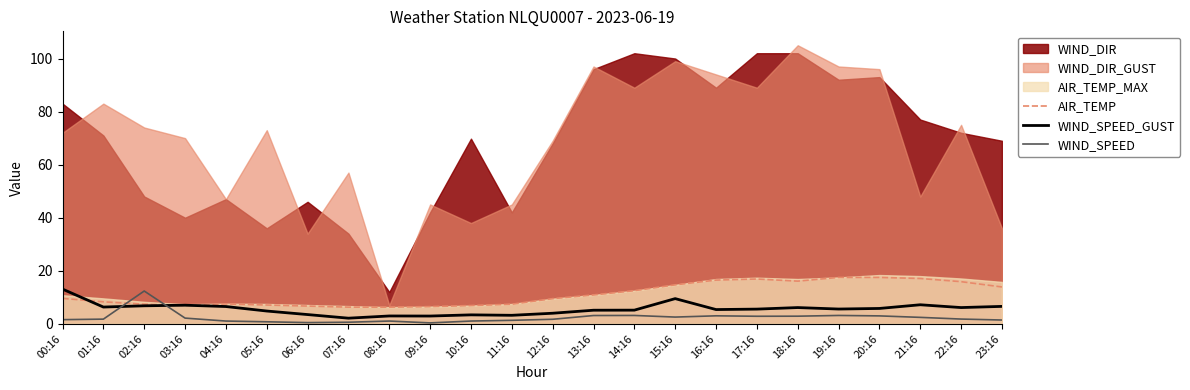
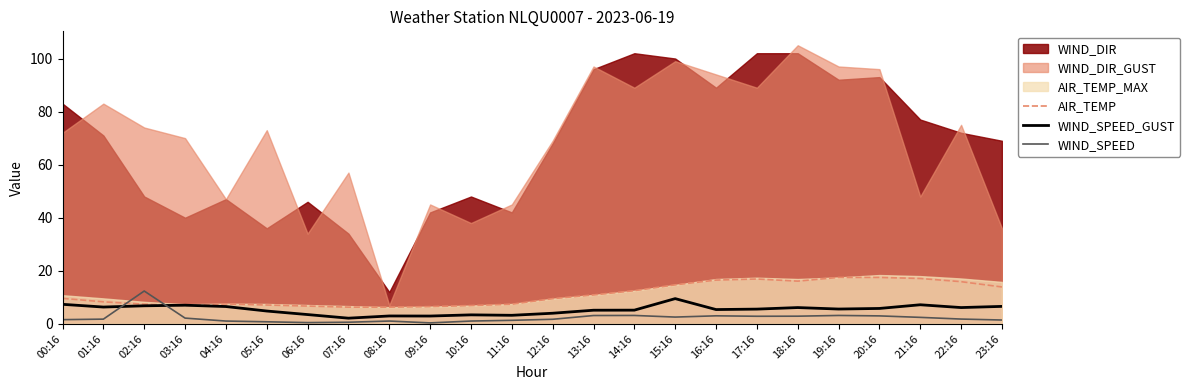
WIND_SPEED_GUST, 00:16: 13 -> 7
WIND_DIR, 10:16: 70 -> 48
